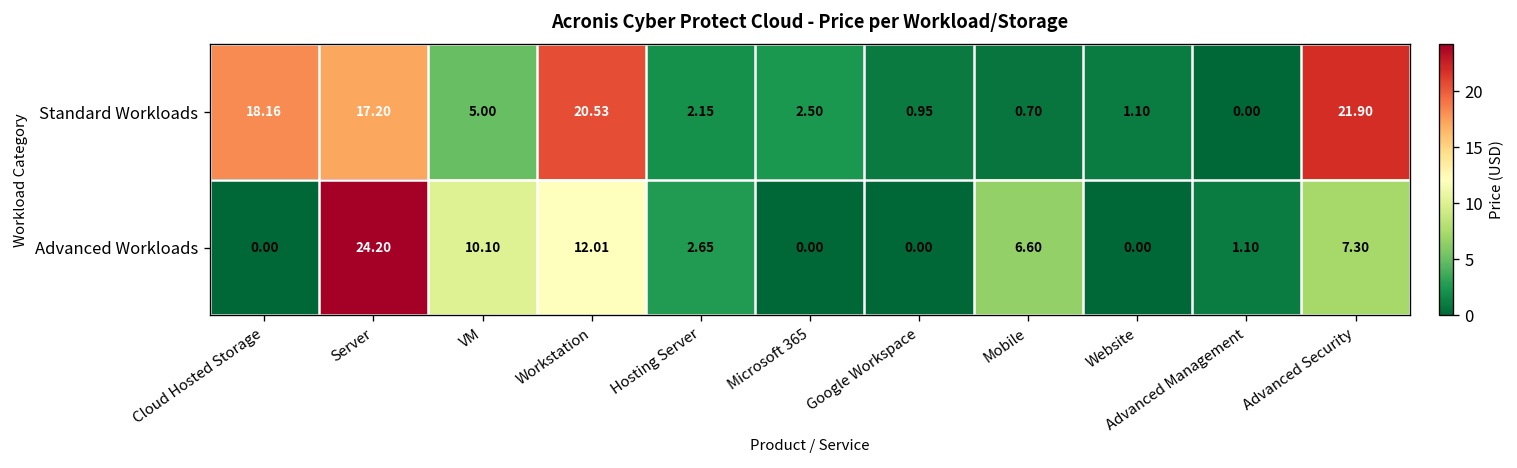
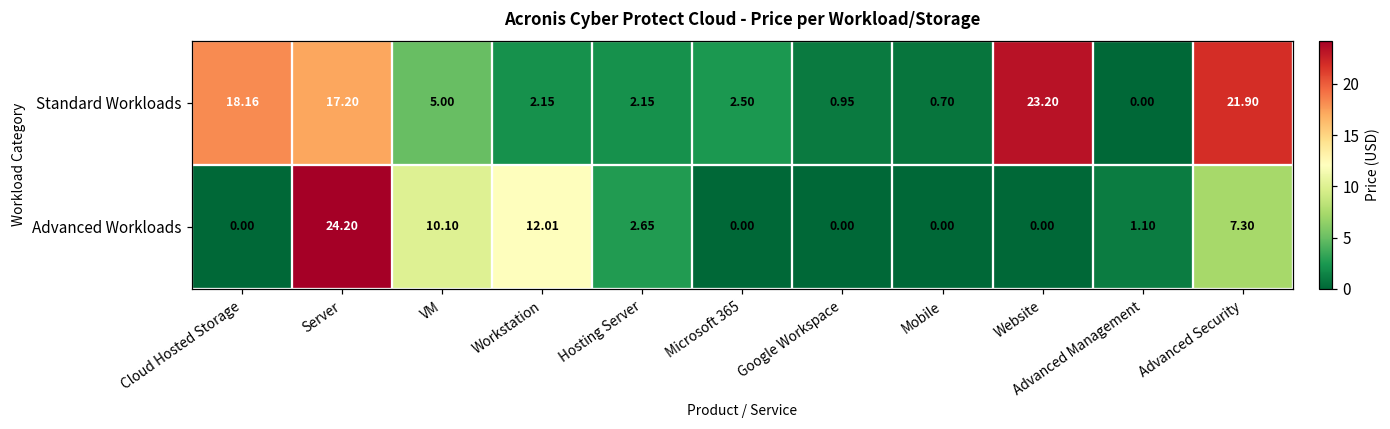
Standard Workloads, Workstation: 20.53 -> 2.15
Standard Workloads, Website: 1.10 -> 23.20
Advanced Workloads, Mobile: 6.60 -> 0.00
